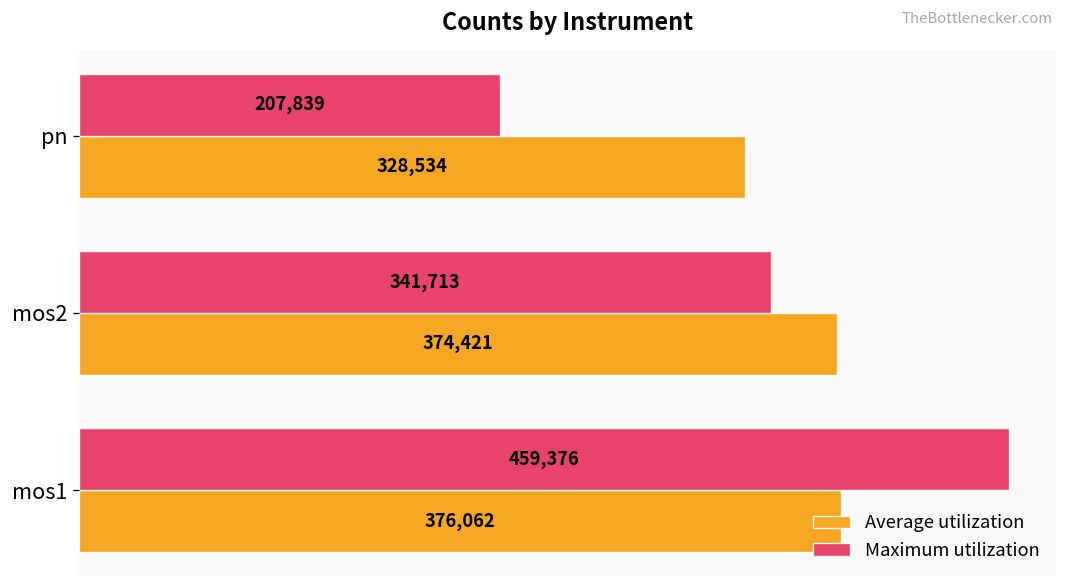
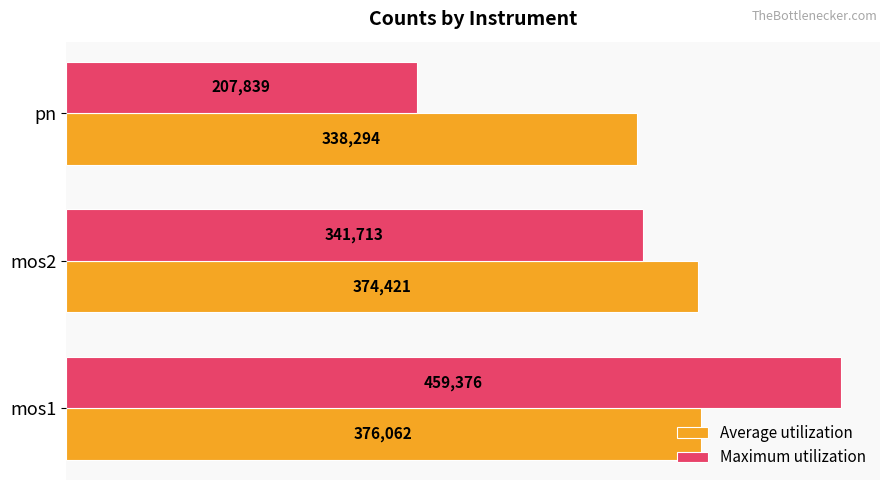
Average utilization, pn: 328,534 -> 338,294
